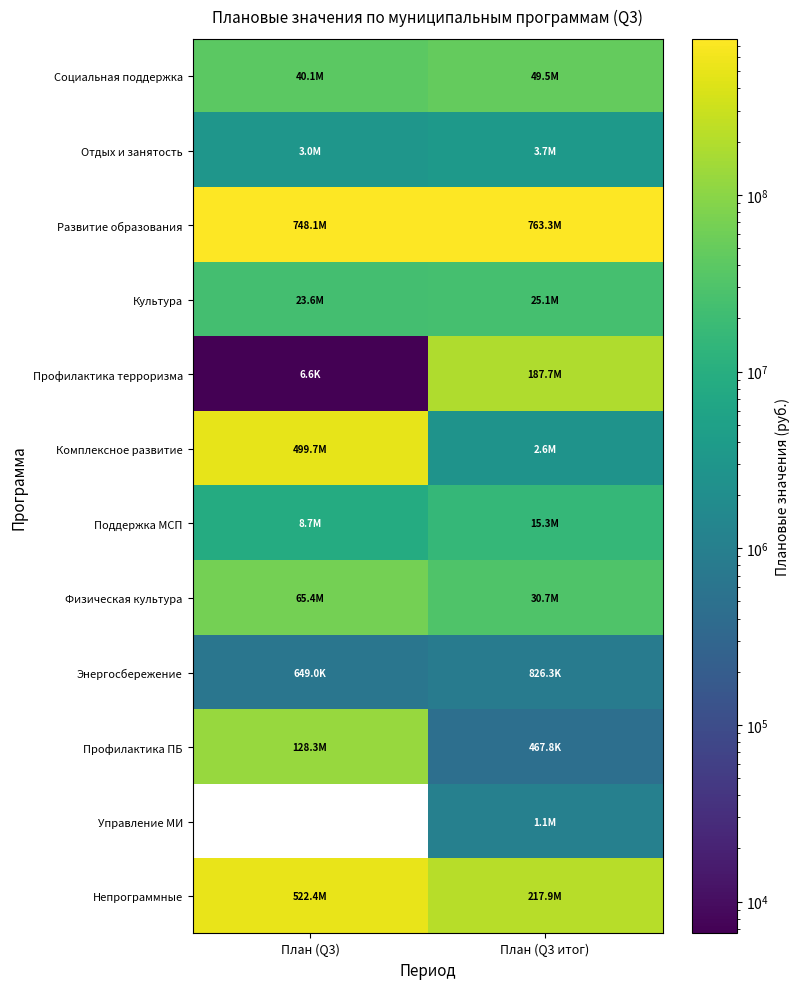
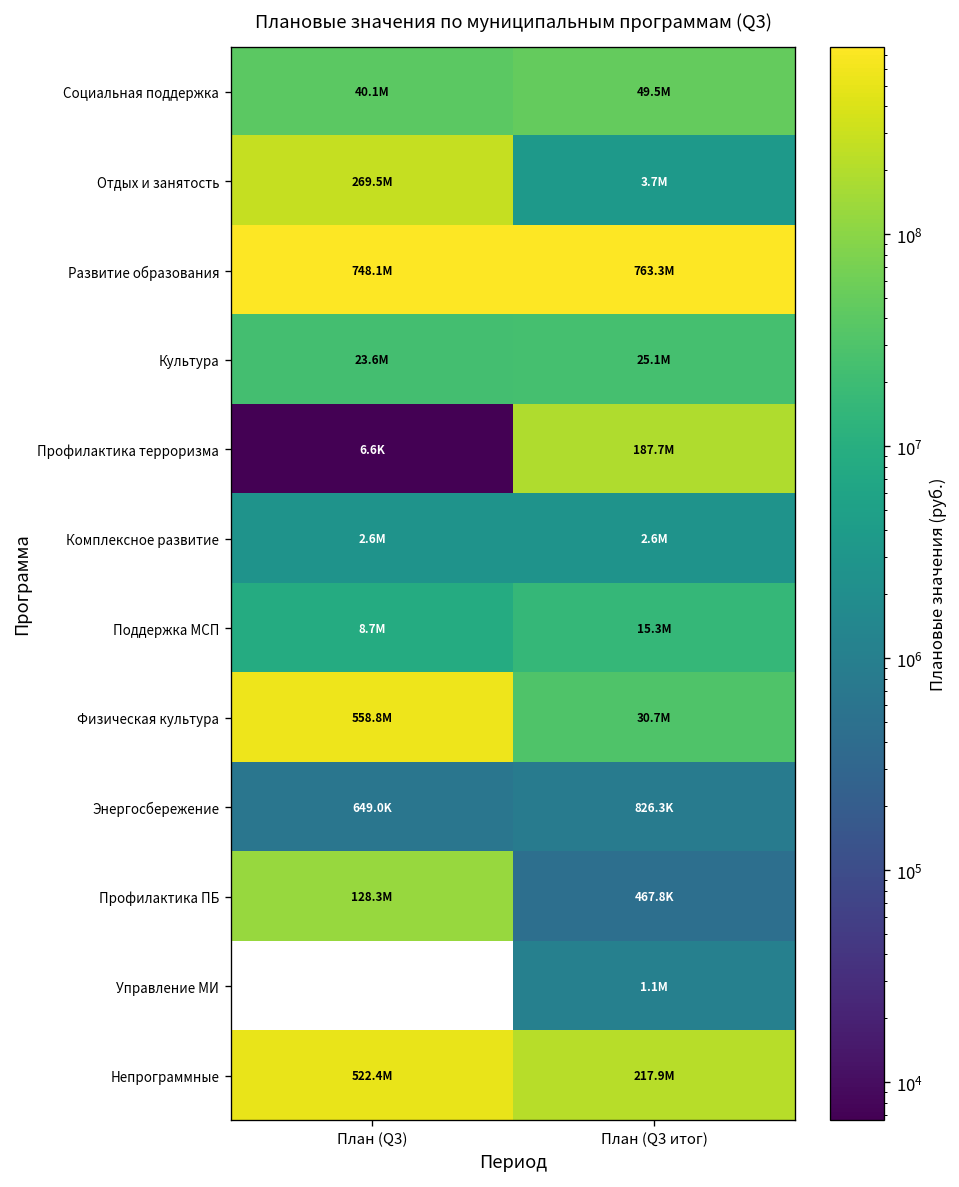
Отдых и занятость, План (Q3): 3.0M -> 269.5M
Комплексное развитие, План (Q3): 499.7M -> 2.6M
Физическая культура, План (Q3): 65.4M -> 558.8M
